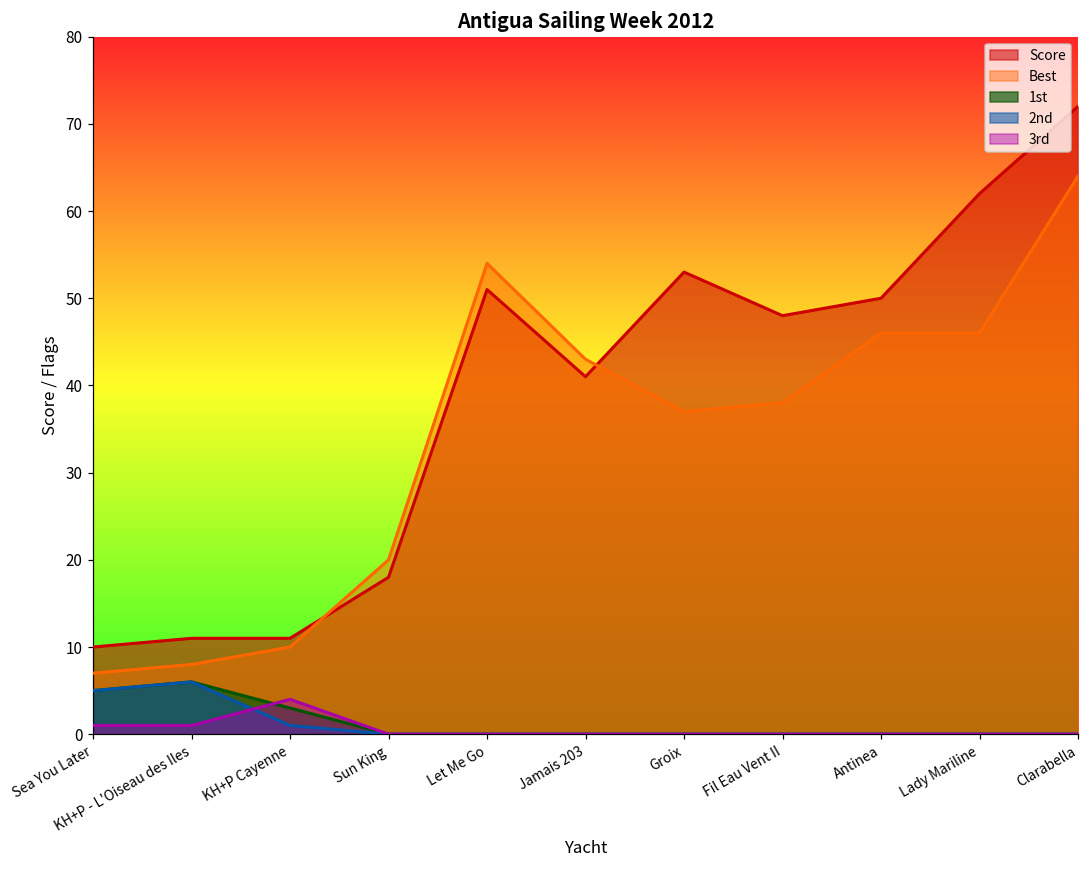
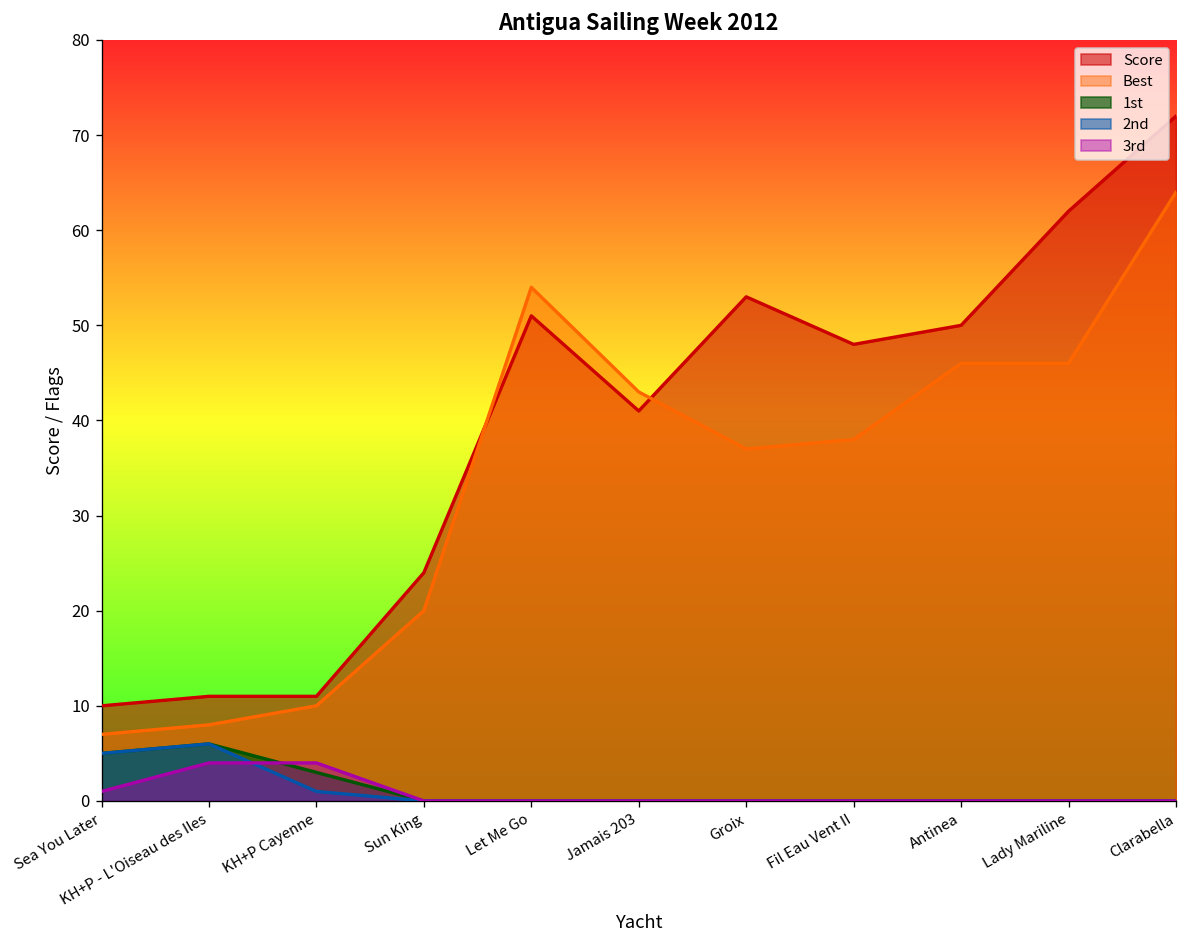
3rd, KH+P - L'Oiseau des Iles: 1 -> 4
Score, Sun King: 18 -> 24
